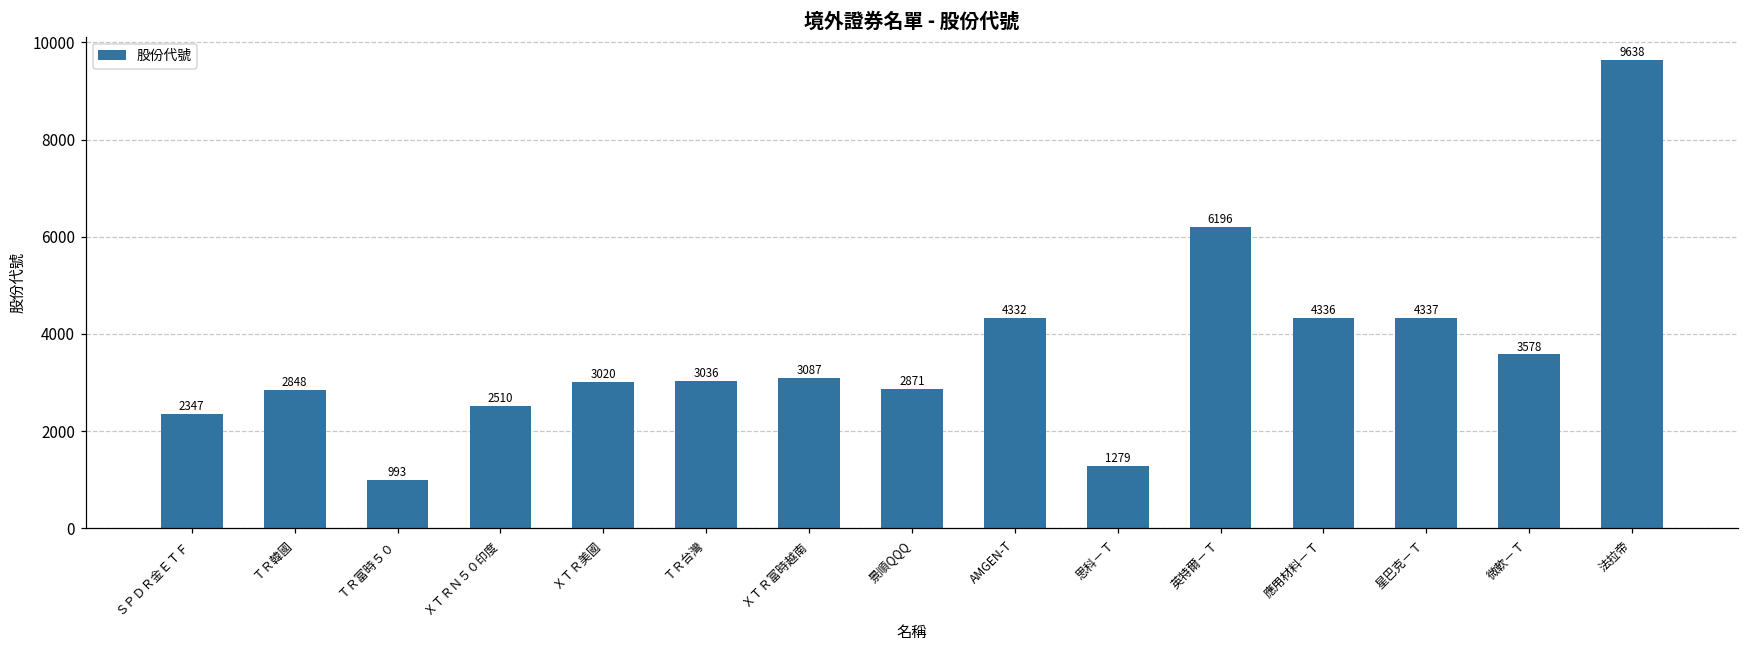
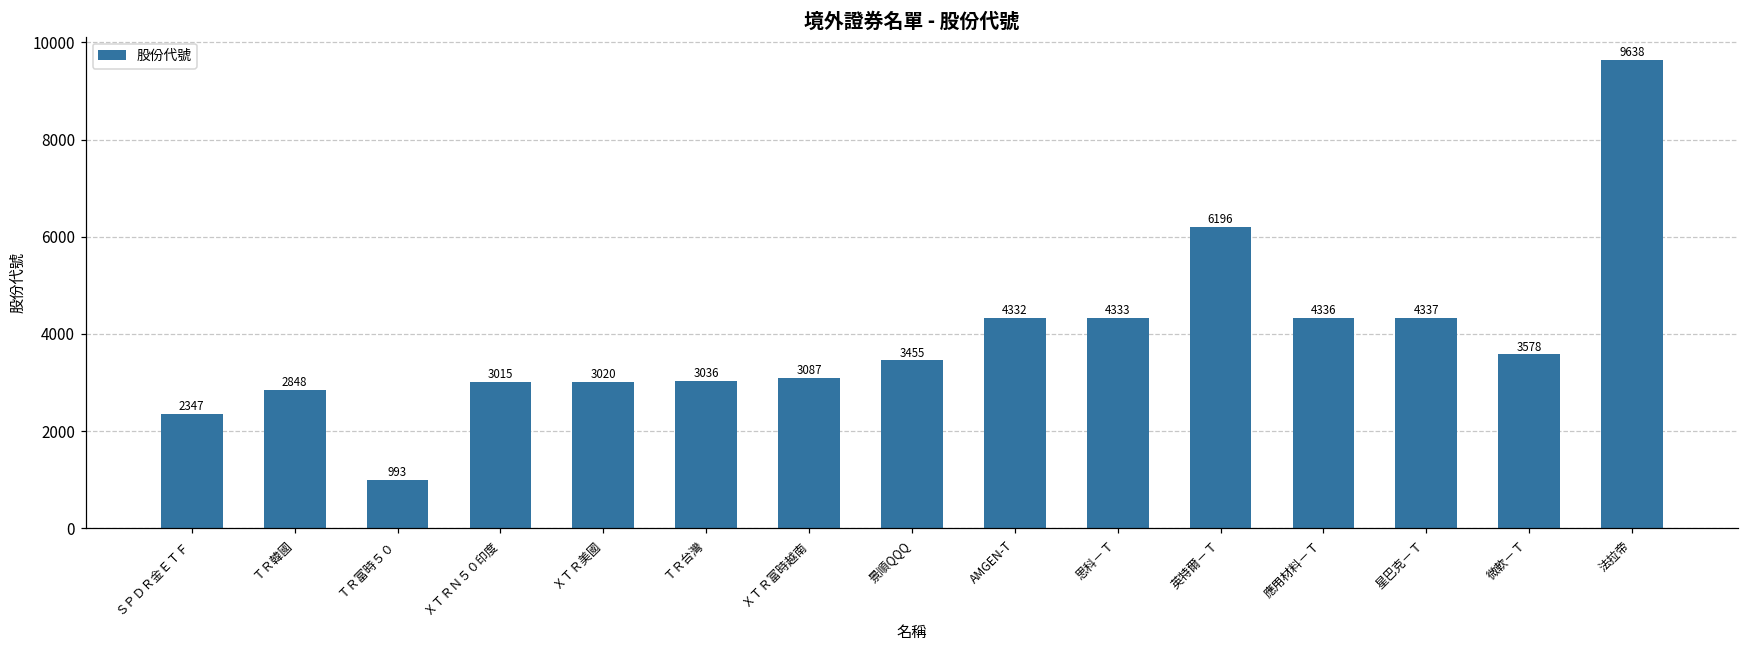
ＸＴＲＮ５０印度: 2510 -> 3015
景順QQQ: 2871 -> 3455
思科－Ｔ: 1279 -> 4333
